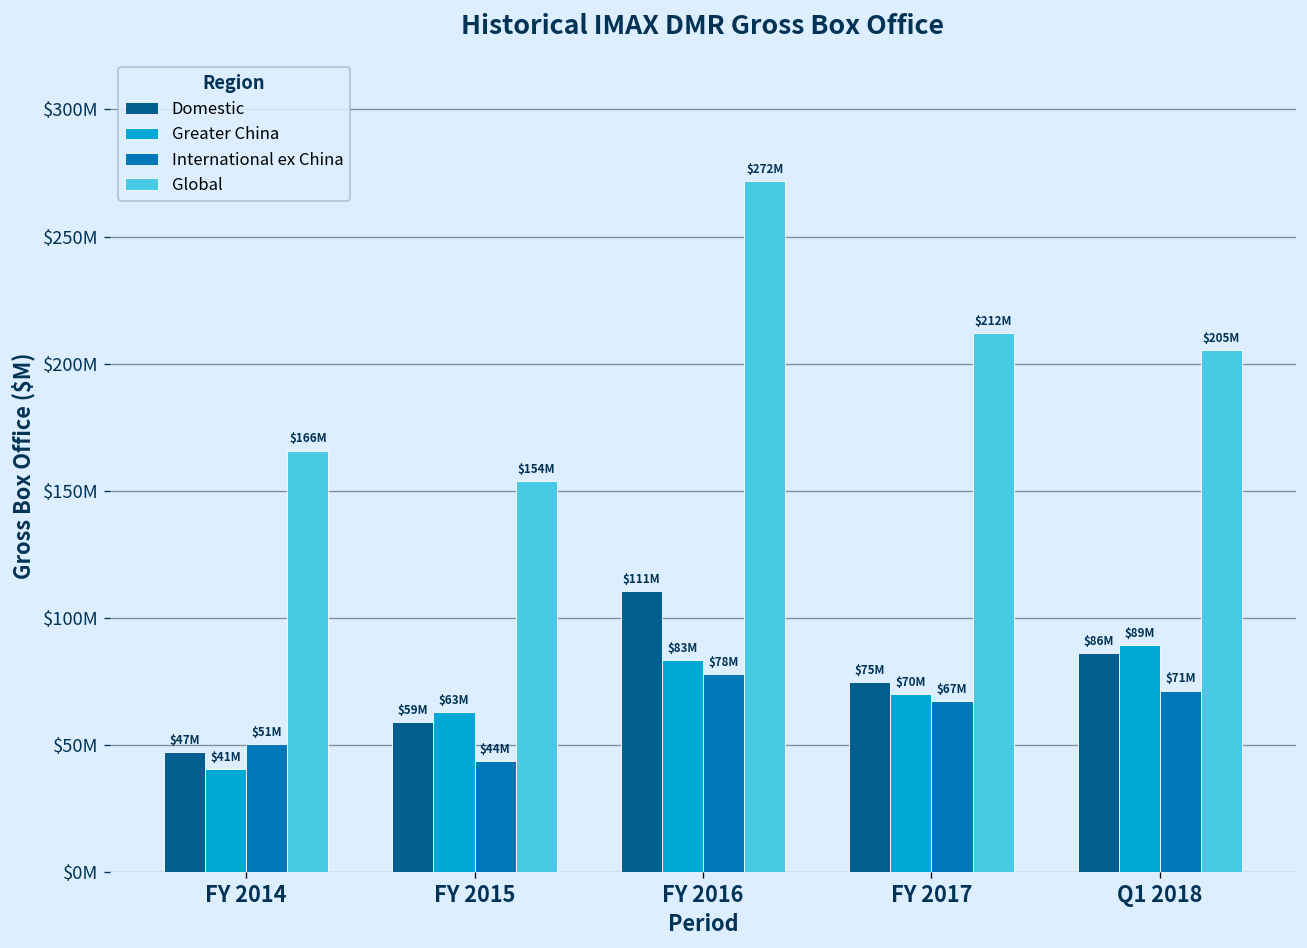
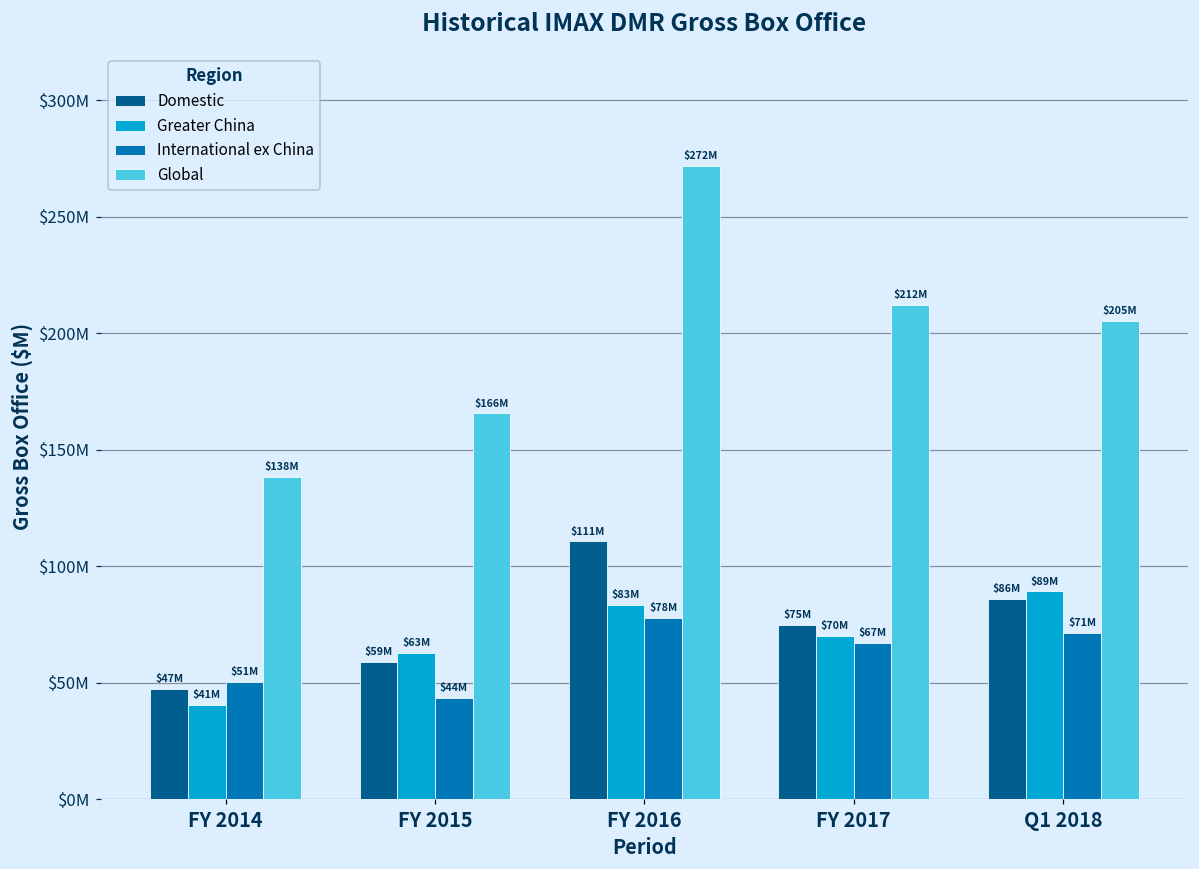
Global, FY 2014: $166M -> $138M
Global, FY 2015: $154M -> $166M
